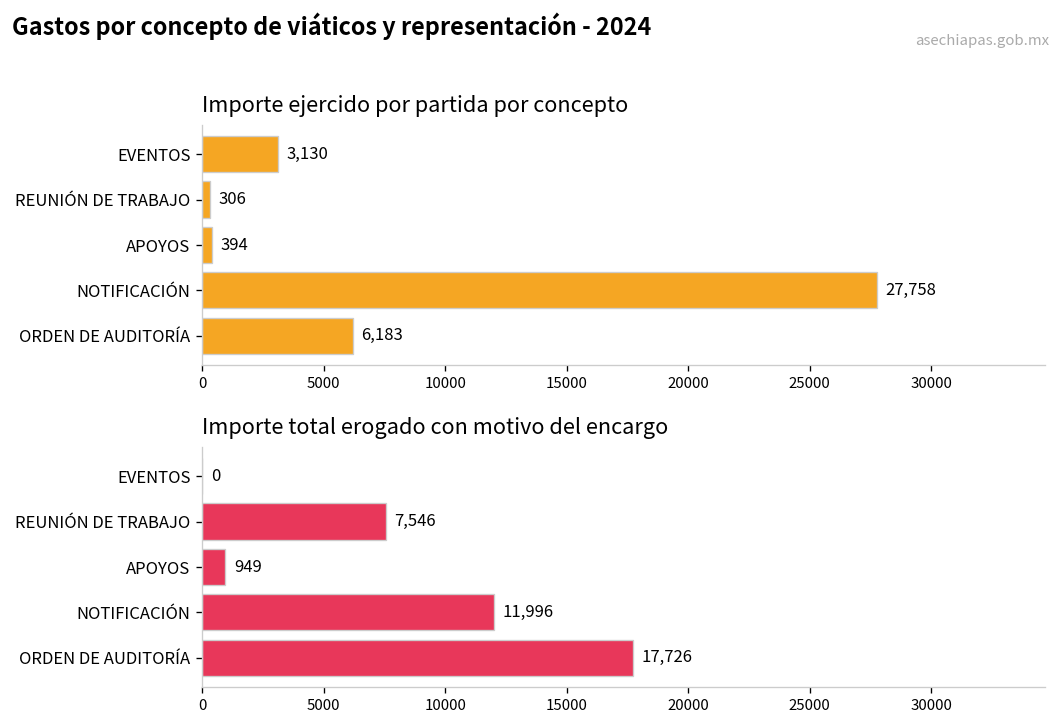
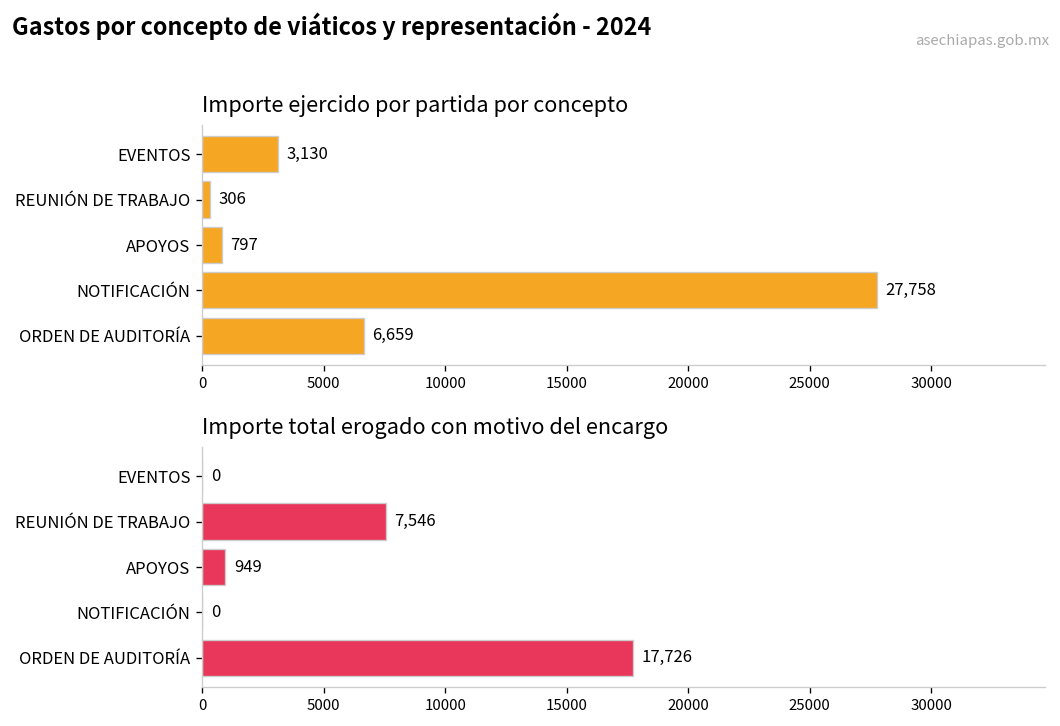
Importe ejercido por partida por concepto, APOYOS: 394 -> 797
Importe ejercido por partida por concepto, ORDEN DE AUDITORÍA: 6,183 -> 6,659
Importe total erogado con motivo del encargo, NOTIFICACIÓN: 11,996 -> 0
